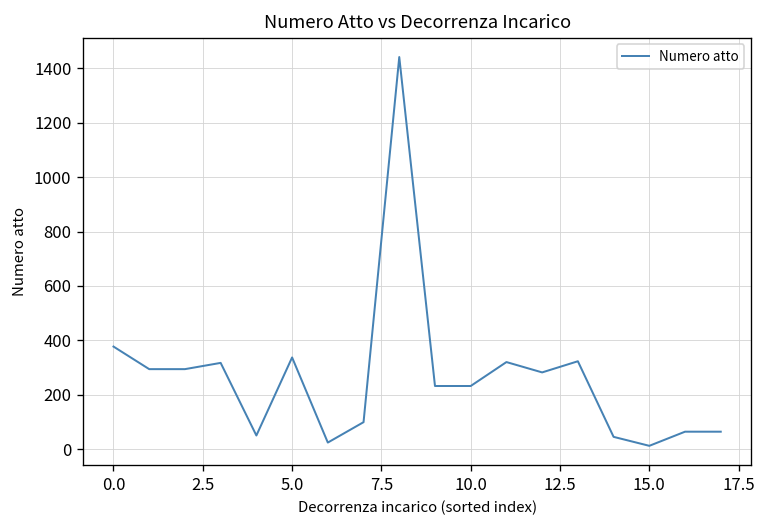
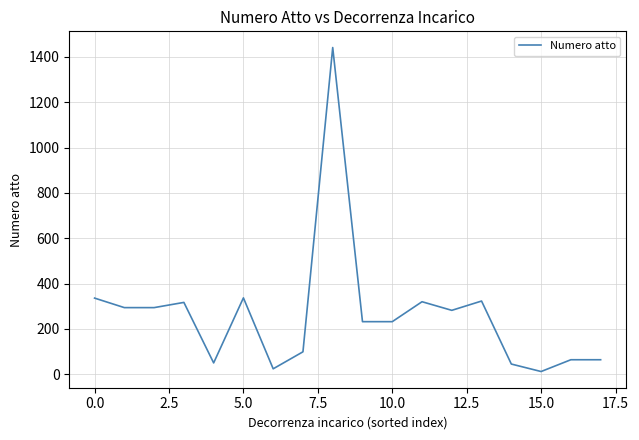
0.0: 380 -> 340
